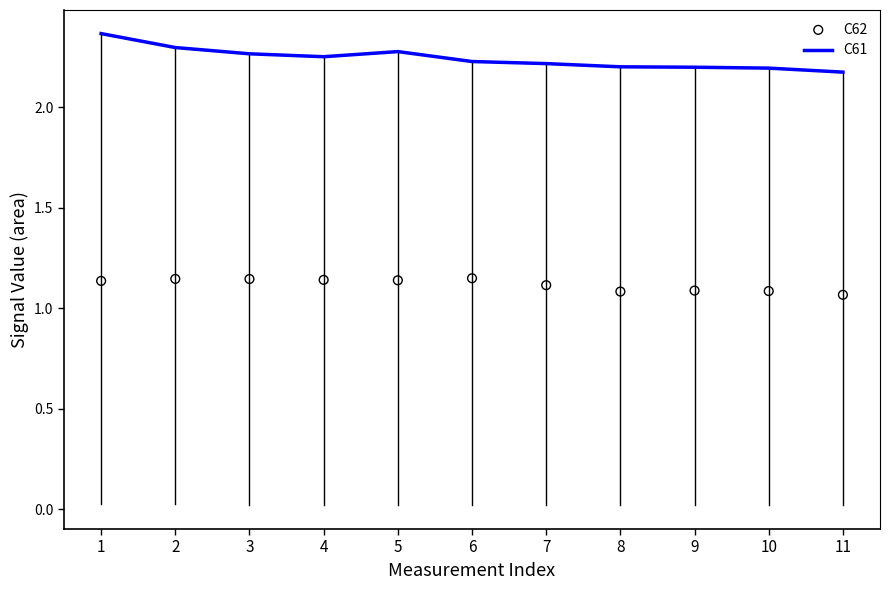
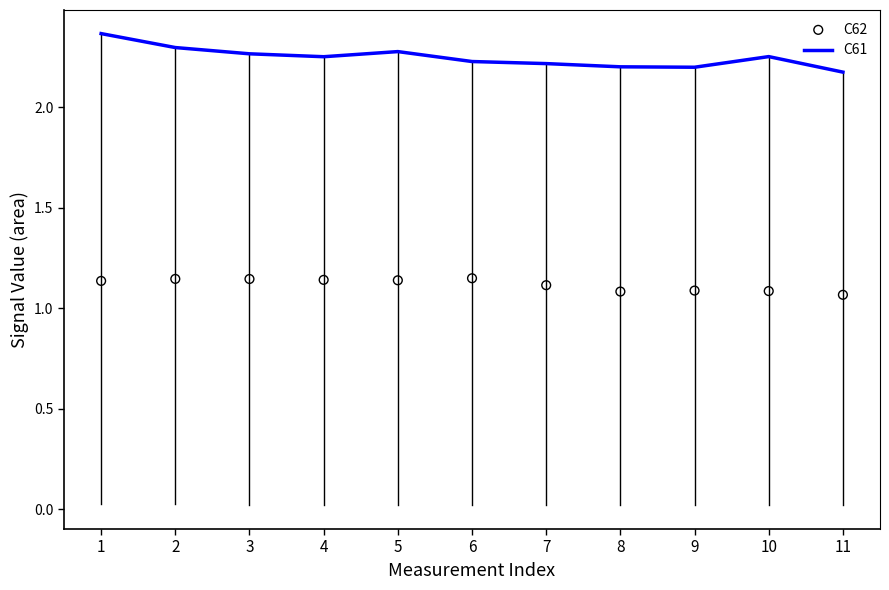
C61, 10: 2.19 -> 2.25
